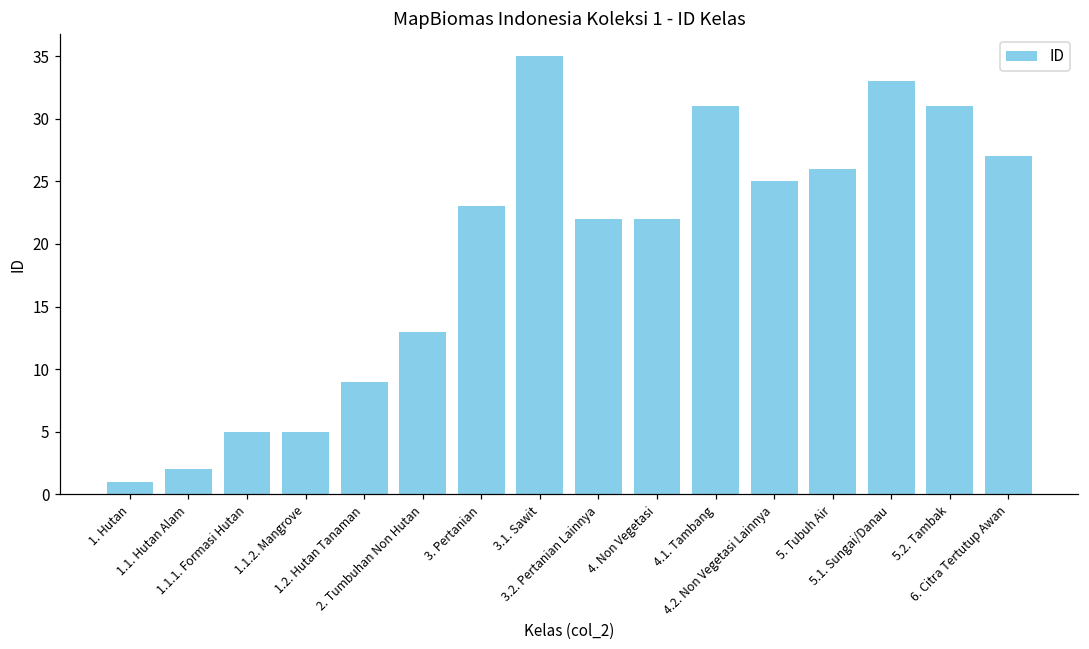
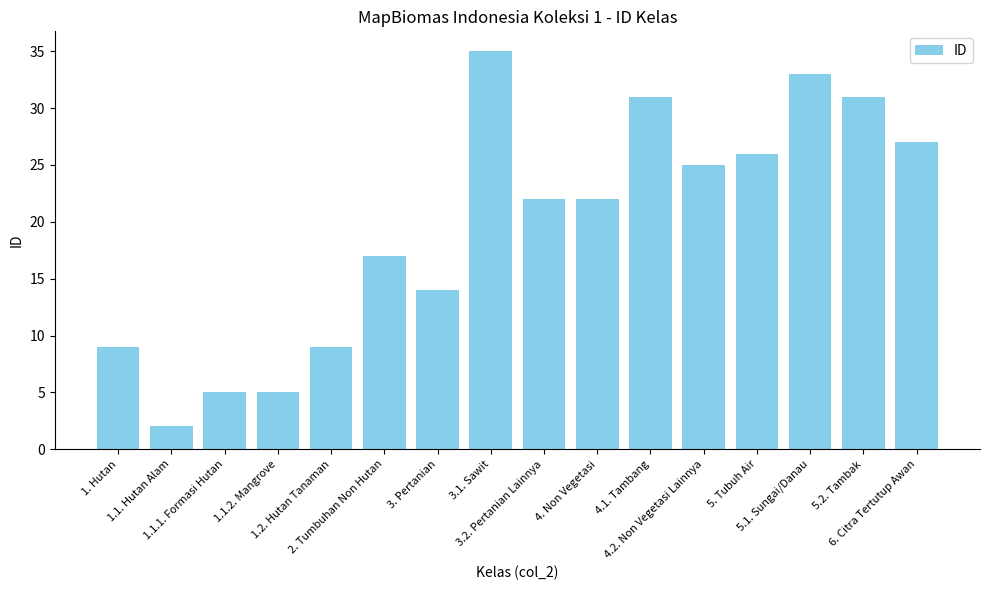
1. Hutan: 1 -> 9
2. Tumbuhan Non Hutan: 13 -> 17
3. Pertanian: 23 -> 14
